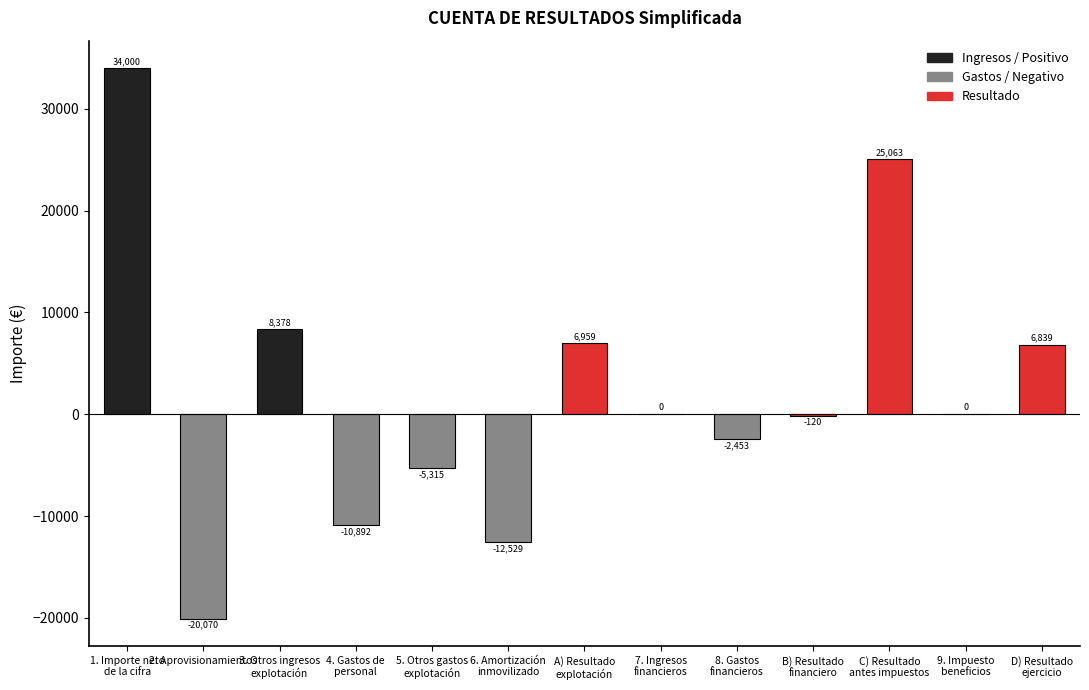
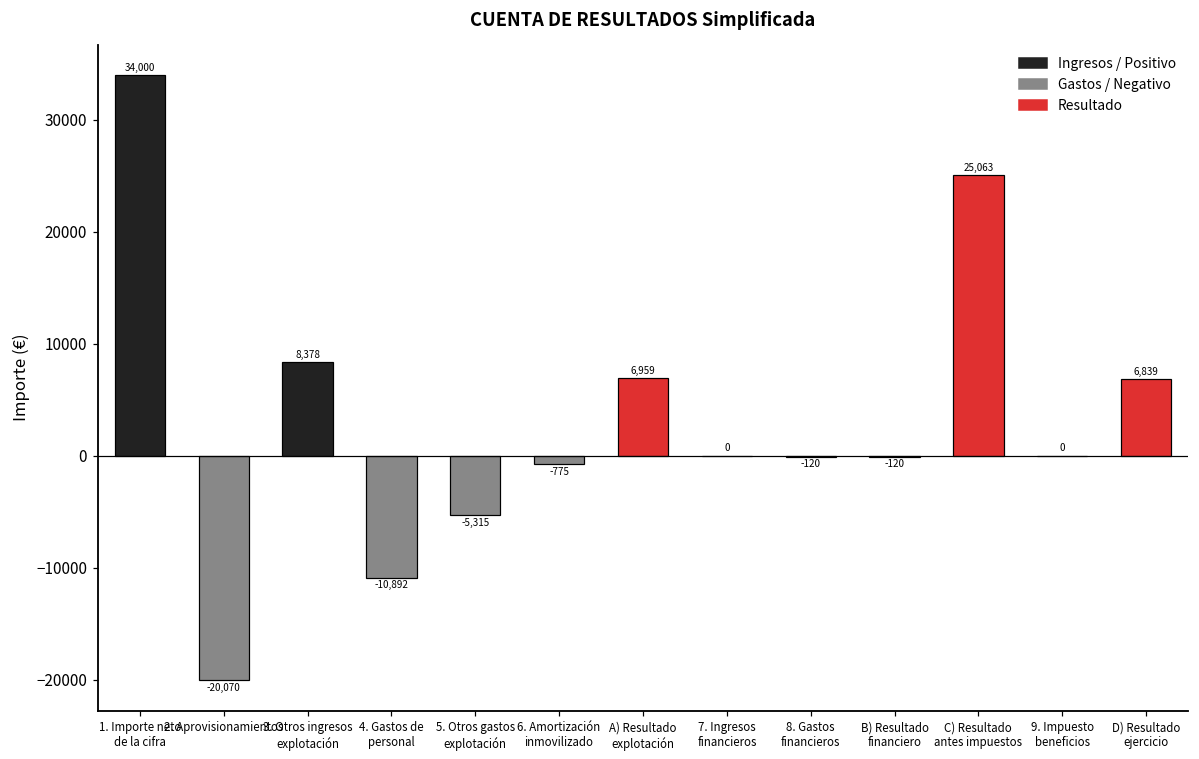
6. Amortización inmovilizado: -12,529 -> -775
8. Gastos financieros: -2,453 -> -120
